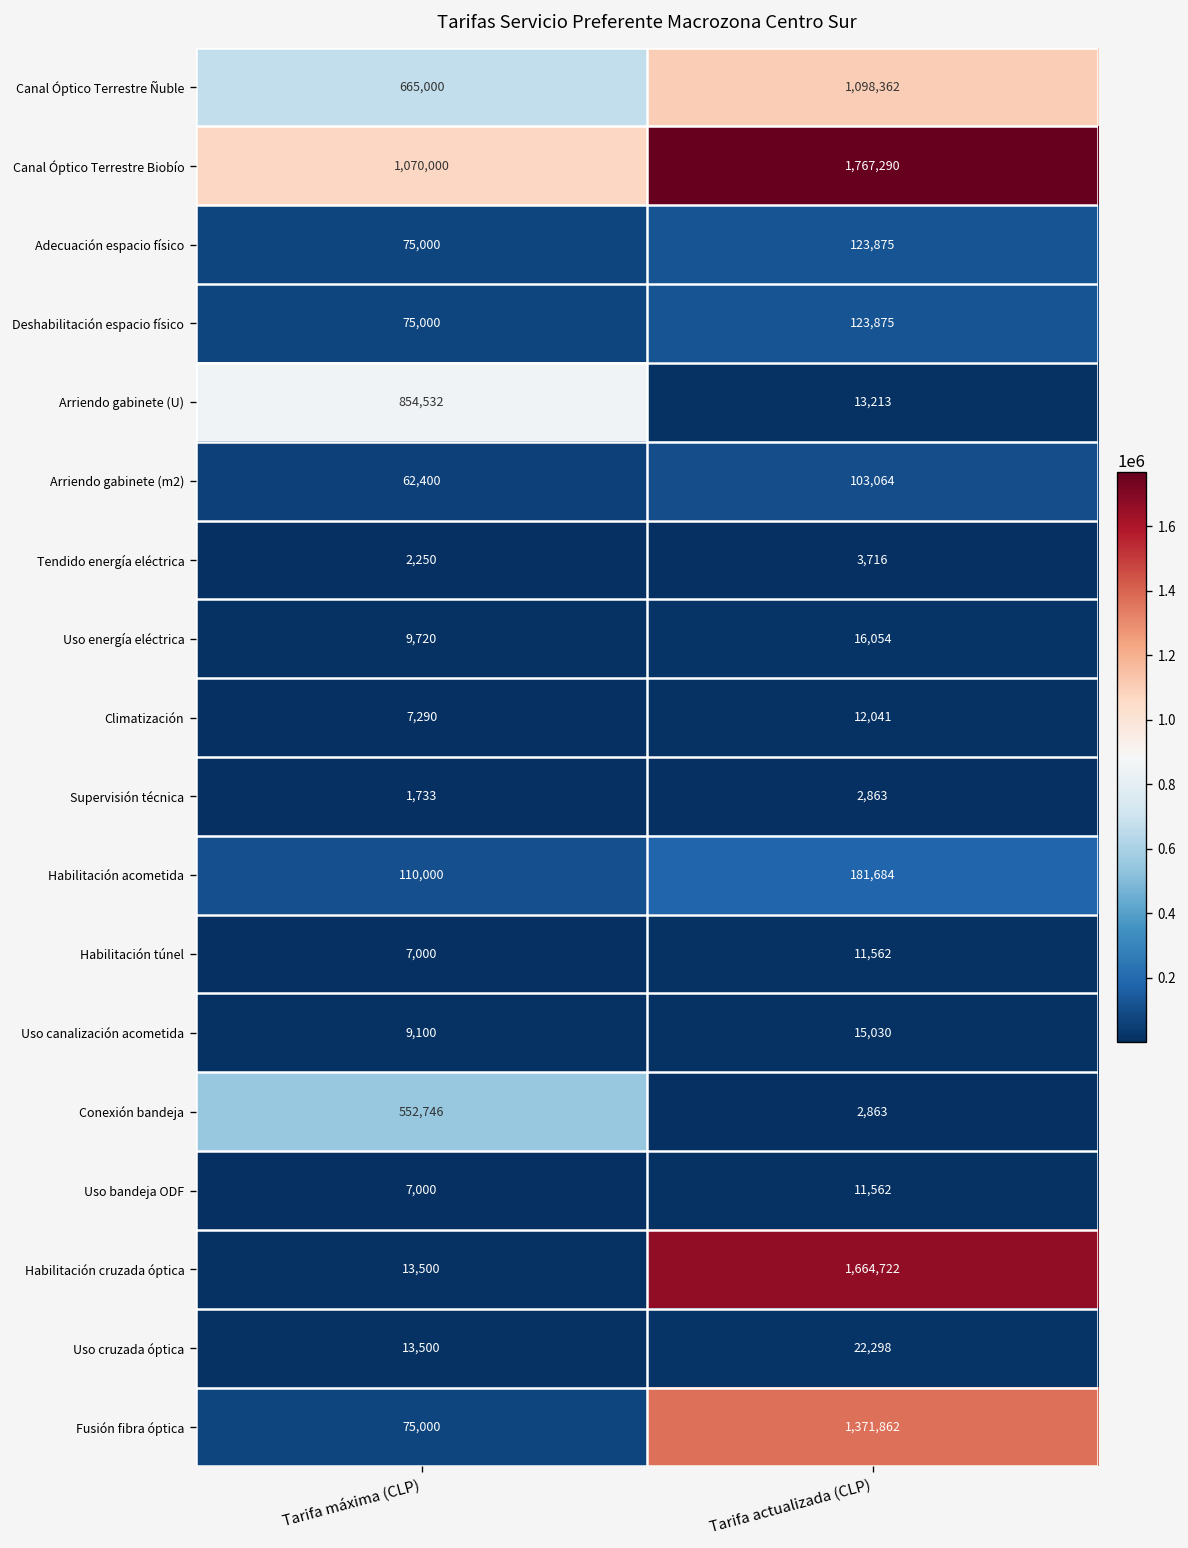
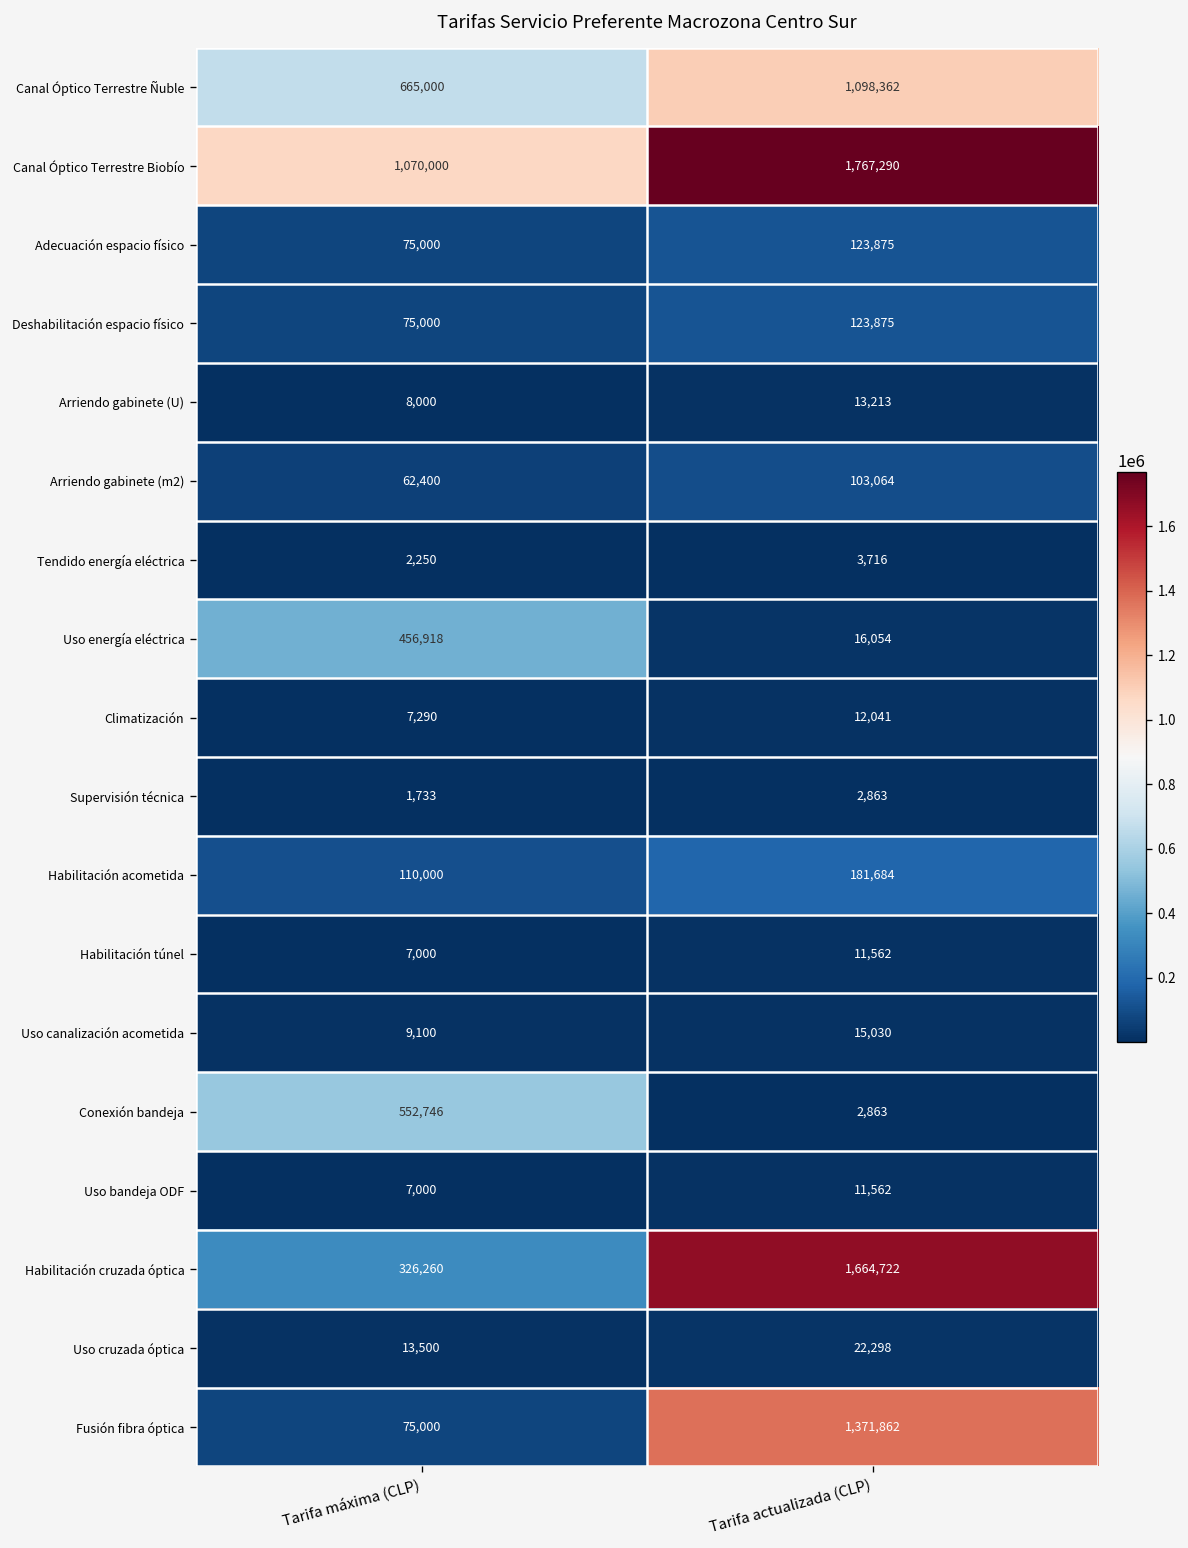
Arriendo gabinete (U), Tarifa máxima (CLP): 854,532 -> 8,000
Uso energía eléctrica, Tarifa máxima (CLP): 9,720 -> 456,918
Habilitación cruzada óptica, Tarifa máxima (CLP): 13,500 -> 326,260
